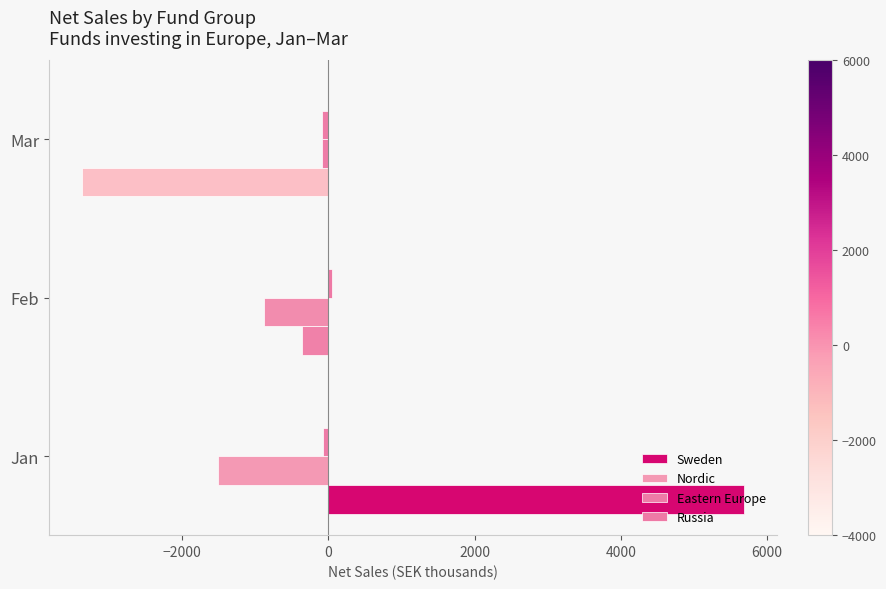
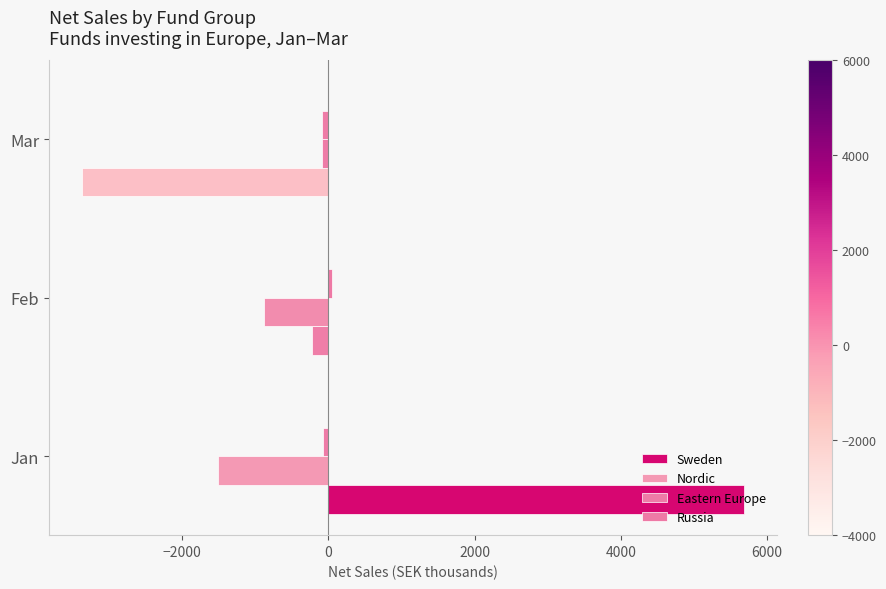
Sweden, Feb: -400 -> -200
